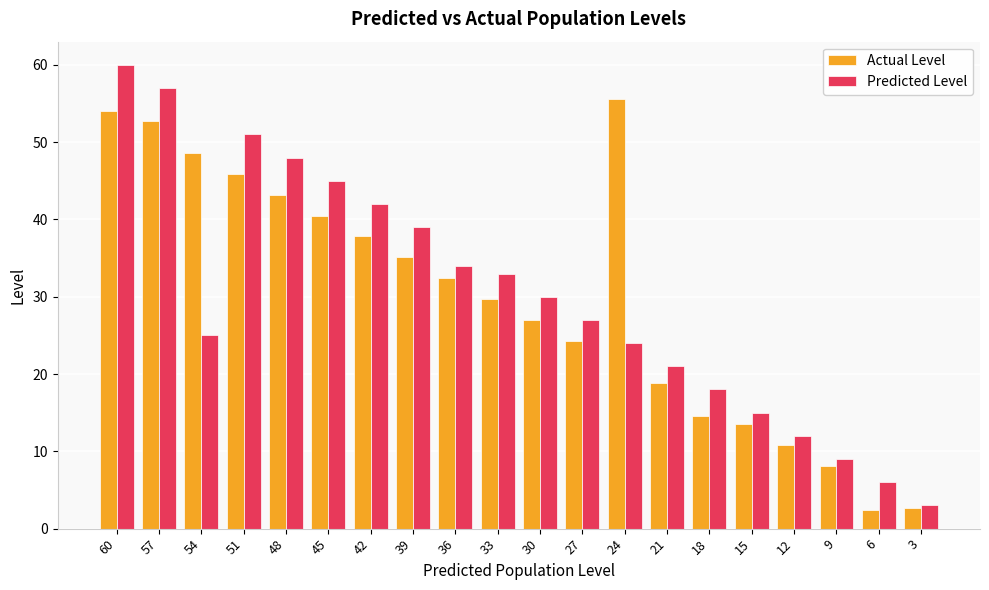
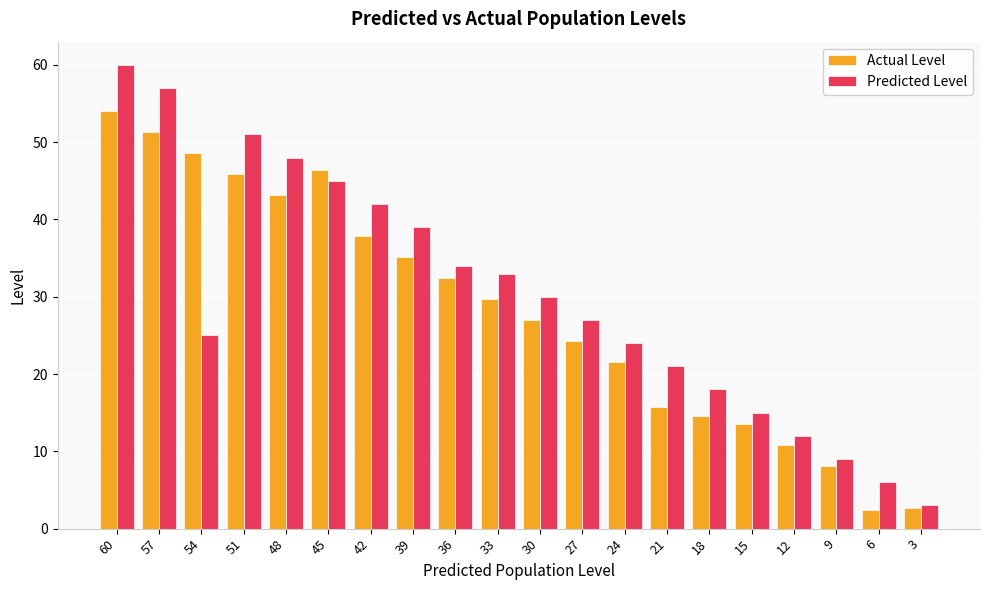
Actual Level, 57: 53 -> 51
Actual Level, 45: 41 -> 46
Actual Level, 24: 56 -> 22
Actual Level, 21: 19 -> 16
